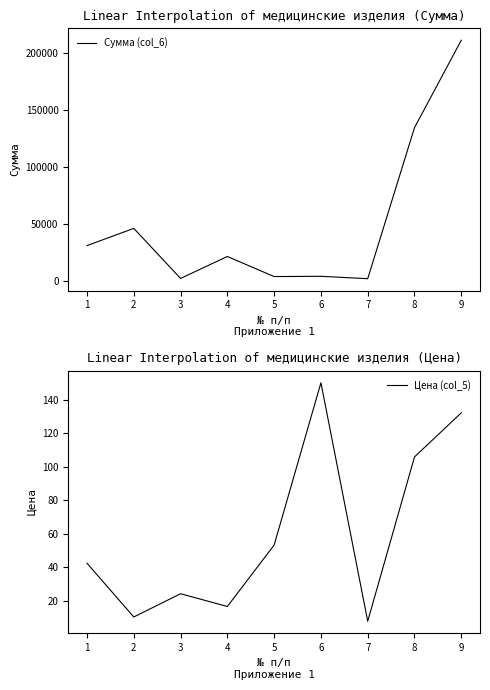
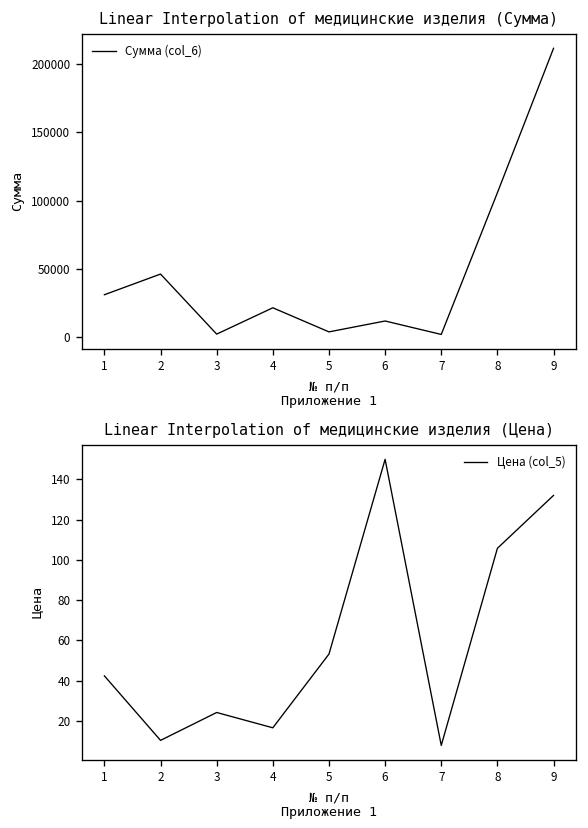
Linear Interpolation of медицинские изделия (Сумма), 6: 4000 -> 12000
Linear Interpolation of медицинские изделия (Сумма), 8: 135000 -> 106000
